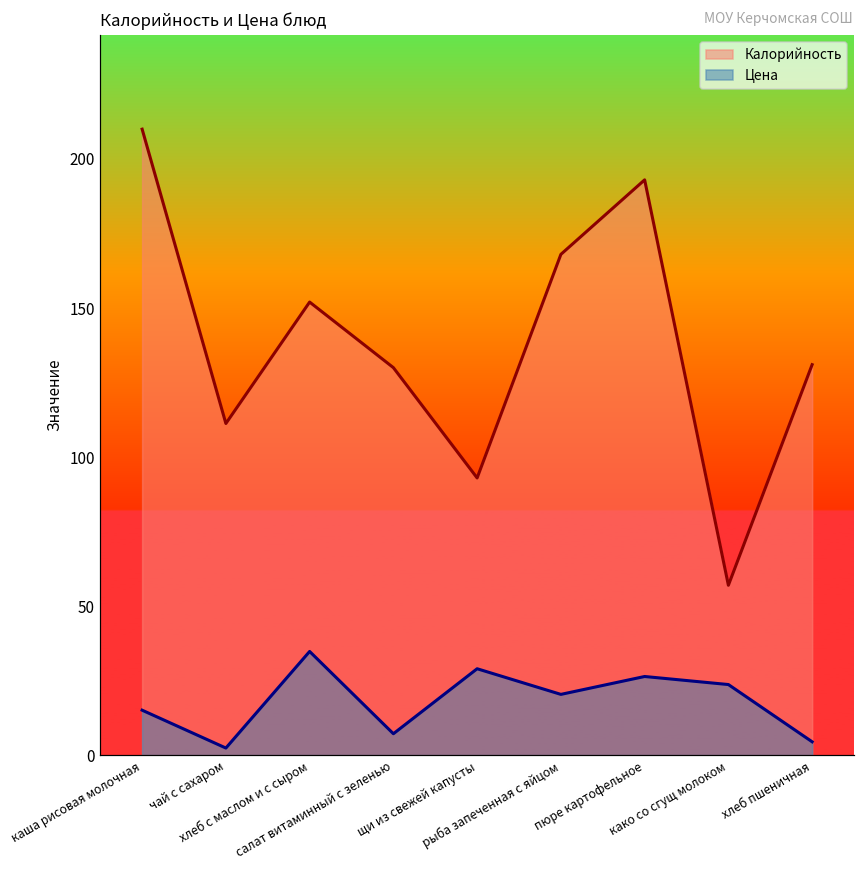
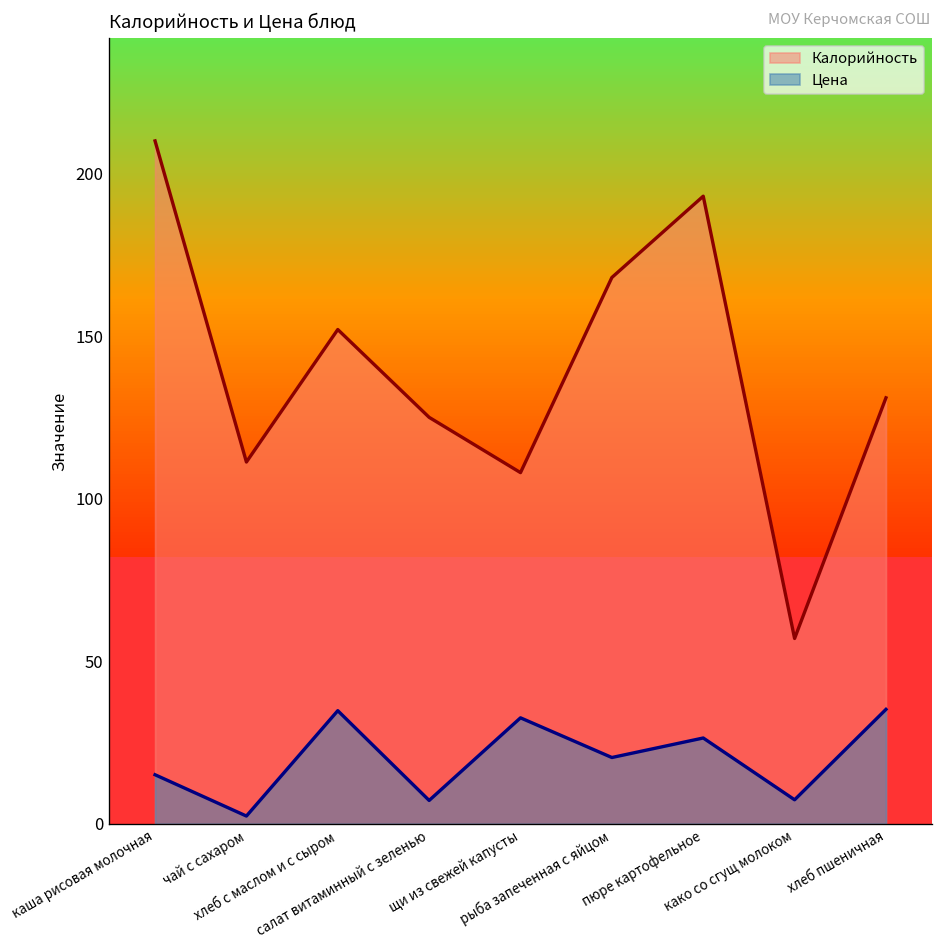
Калорийность, салат витаминный с зеленью: 130 -> 125
Калорийность, щи из свежей капусты: 93 -> 108
Цена, щи из свежей капусты: 29 -> 33
Цена, како со сгущ молоком: 24 -> 7
Цена, хлеб пшеничная: 5 -> 35
